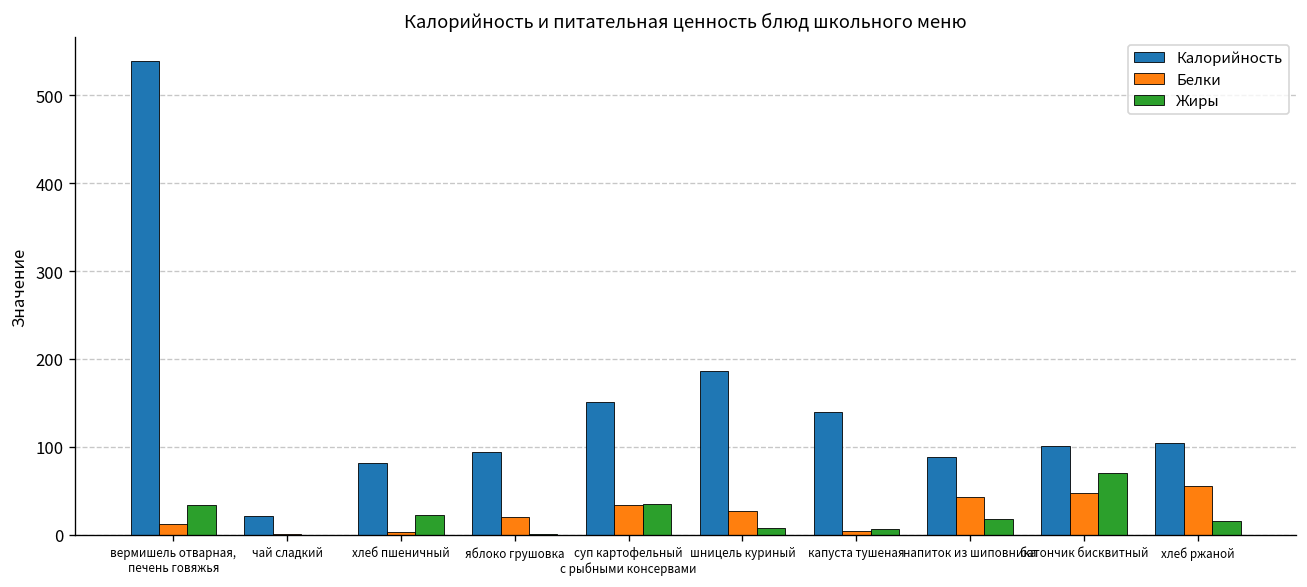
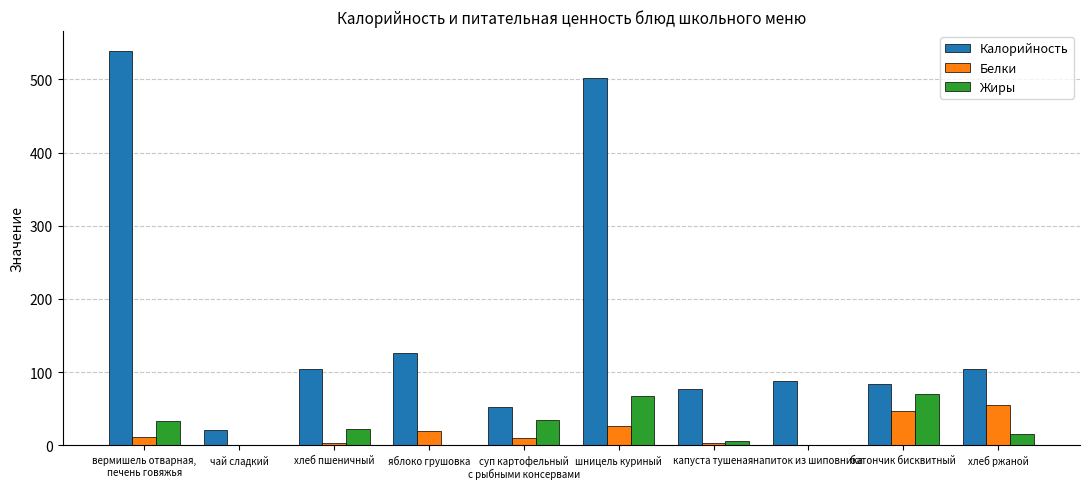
Калорийность, хлеб пшеничный: 80 -> 100
Калорийность, яблоко грушовка: 90 -> 130
Калорийность, суп картофельный с рыбными консервами: 150 -> 50
Белки, суп картофельный с рыбными консервами: 30 -> 10
Калорийность, шницель куриный: 190 -> 500
Жиры, шницель куриный: 10 -> 70
Калорийность, капуста тушеная: 140 -> 80
Белки, напиток из шиповника: 40 -> 0
Жиры, напиток из шиповника: 20 -> 0
Калорийность, батончик бисквитный: 100 -> 80
